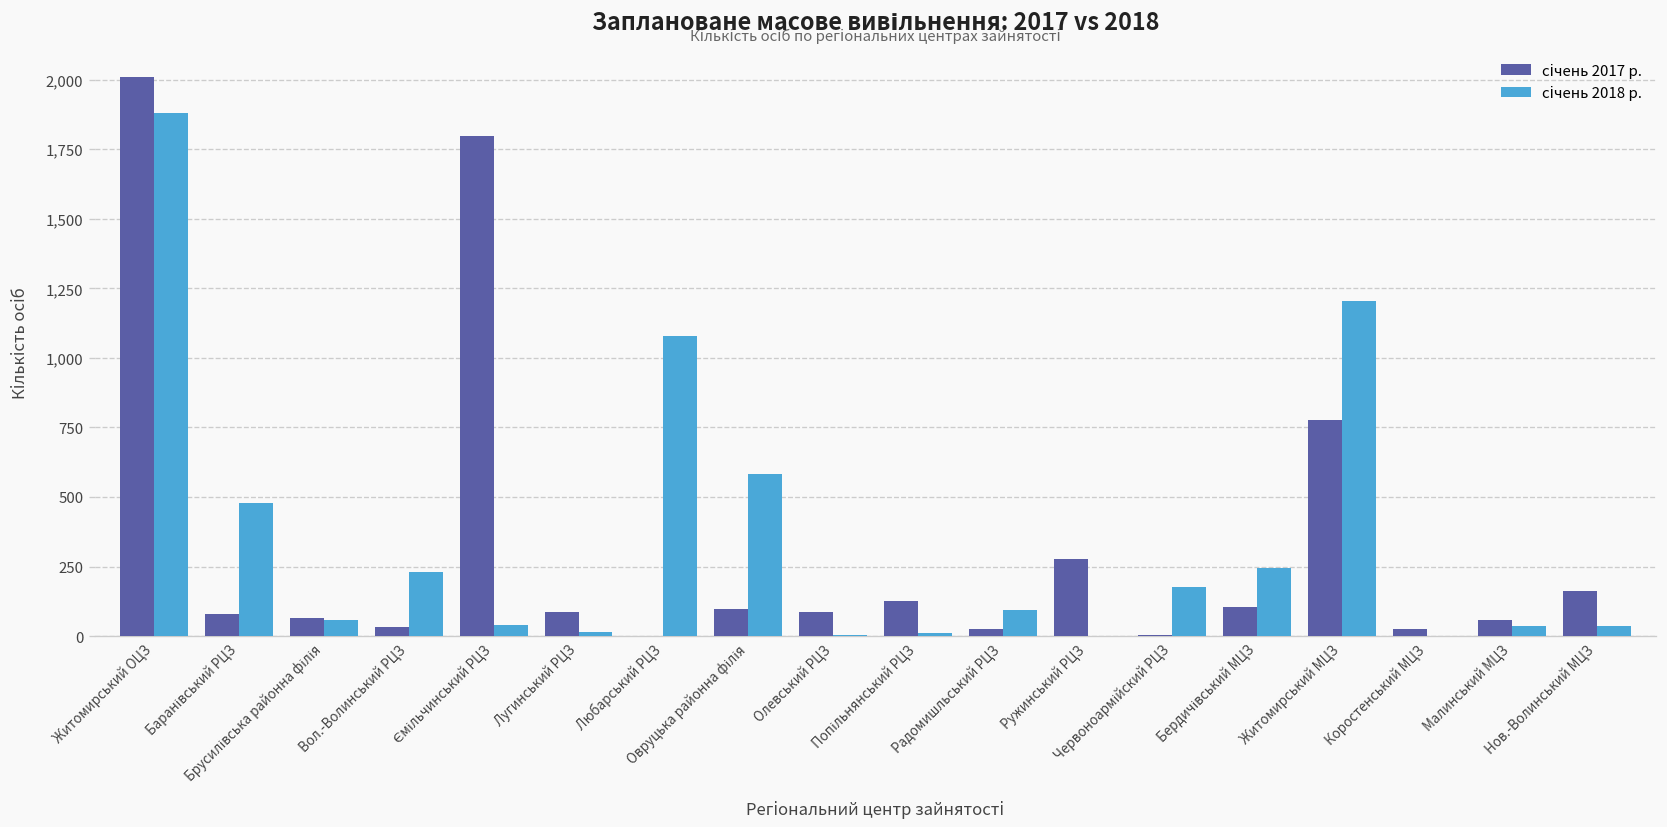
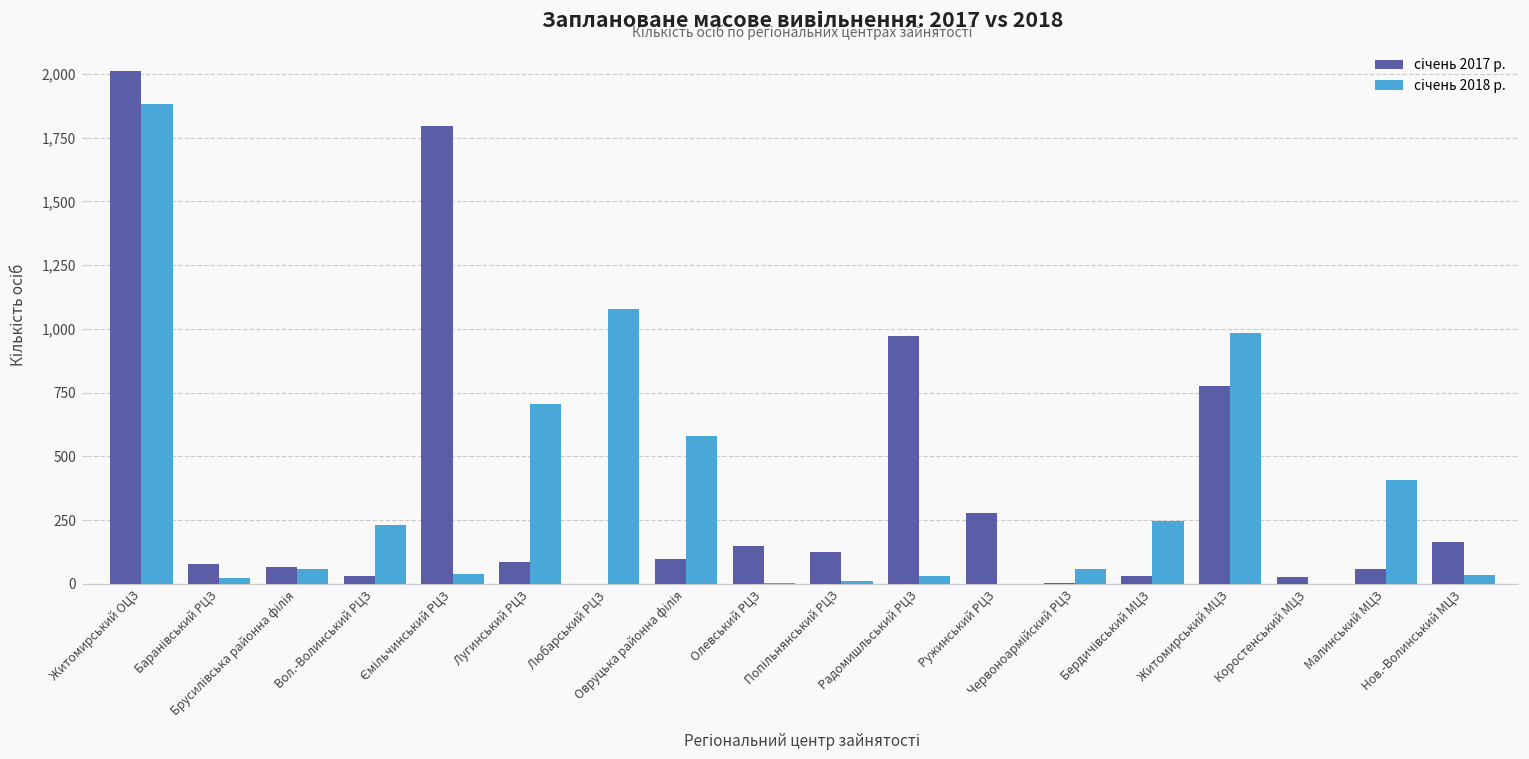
січень 2018 р., Баранівський РЦЗ: 480 -> 20
січень 2018 р., Лугинський РЦЗ: 20 -> 700
січень 2017 р., Олевський РЦЗ: 90 -> 150
січень 2017 р., Радомишльський РЦЗ: 20 -> 970
січень 2018 р., Радомишльський РЦЗ: 90 -> 30
січень 2018 р., Червоноармійский РЦЗ: 180 -> 60
січень 2017 р., Бердичівський МЦЗ: 100 -> 30
січень 2018 р., Житомирський МЦЗ: 1,200 -> 980
січень 2018 р., Малинський МЦЗ: 40 -> 410
